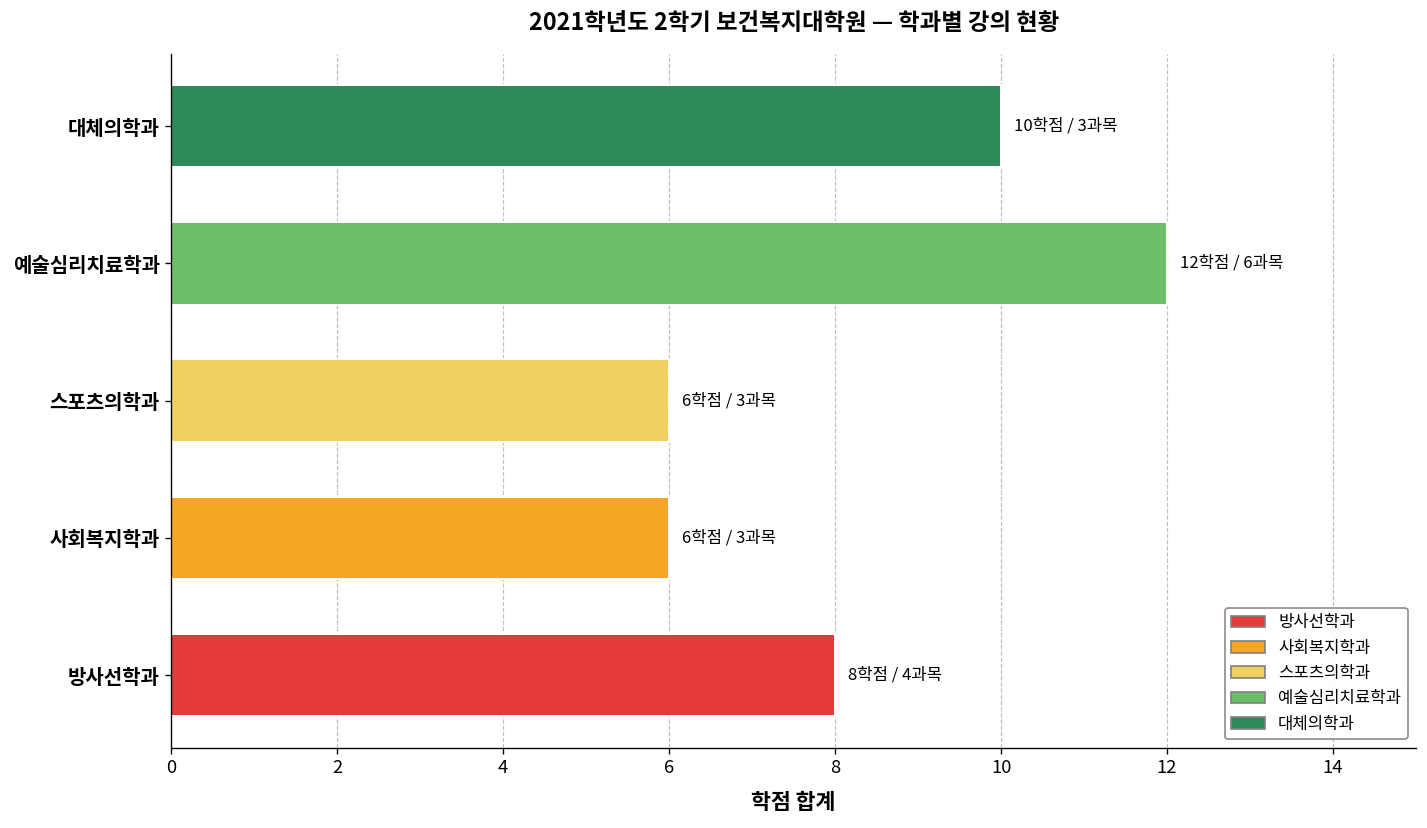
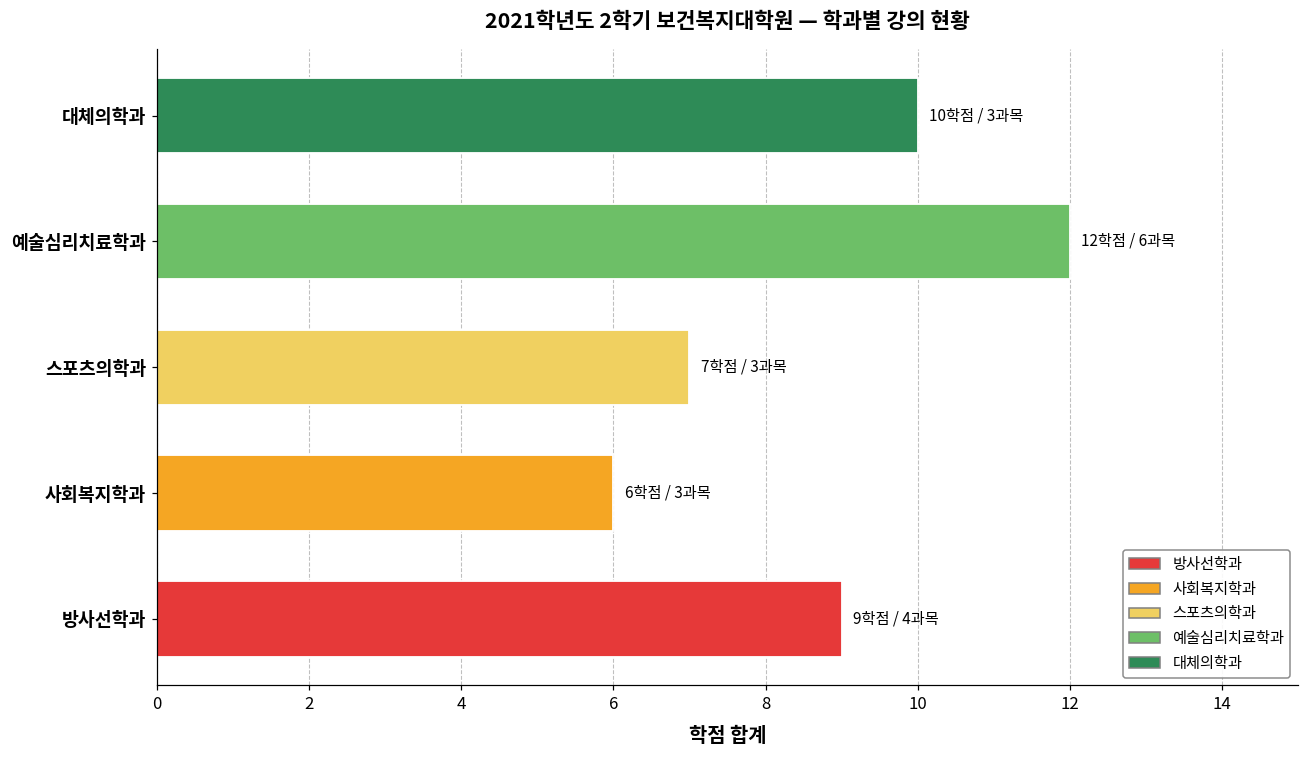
스포츠의학과: 6 -> 7
방사선학과: 8 -> 9
